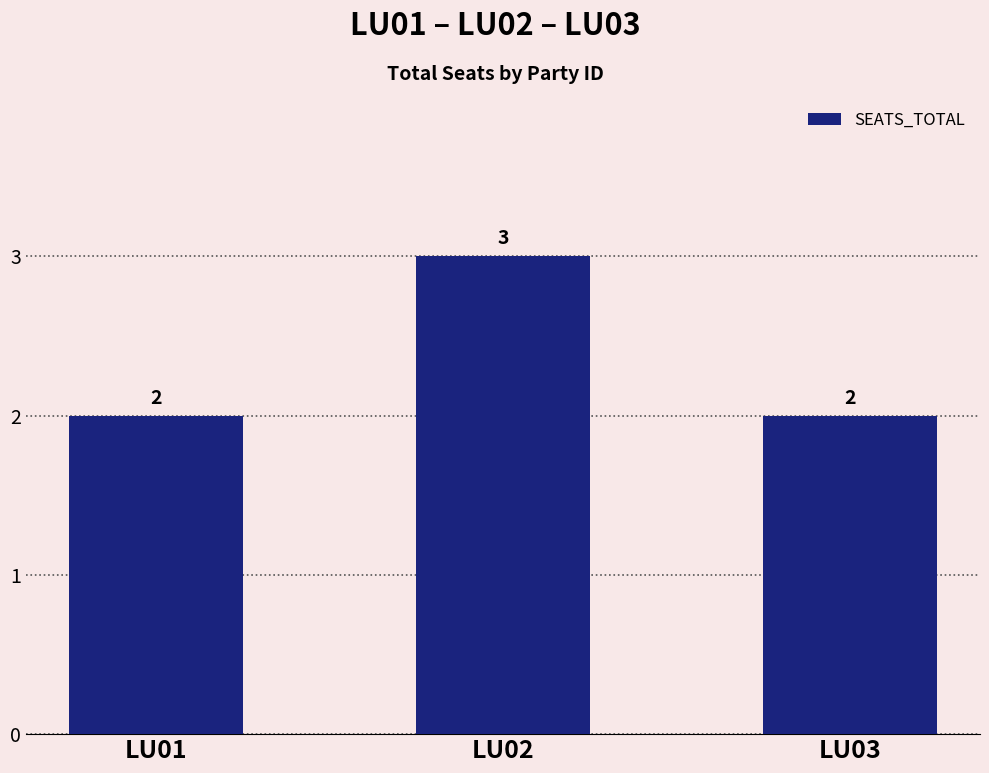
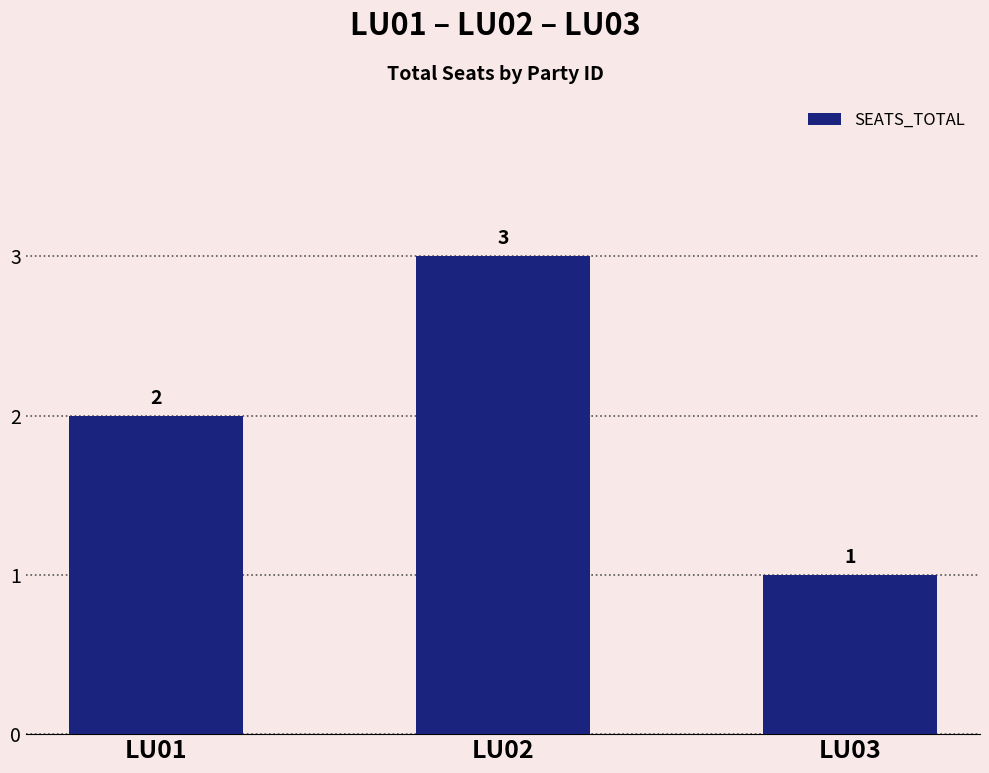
LU03: 2 -> 1
